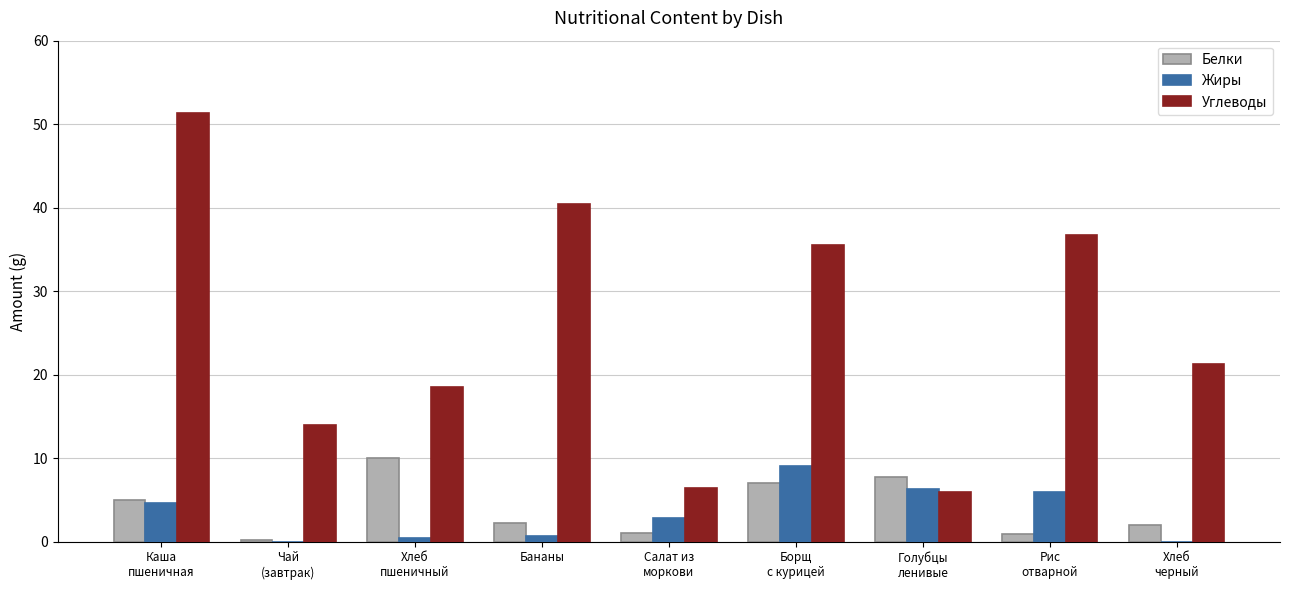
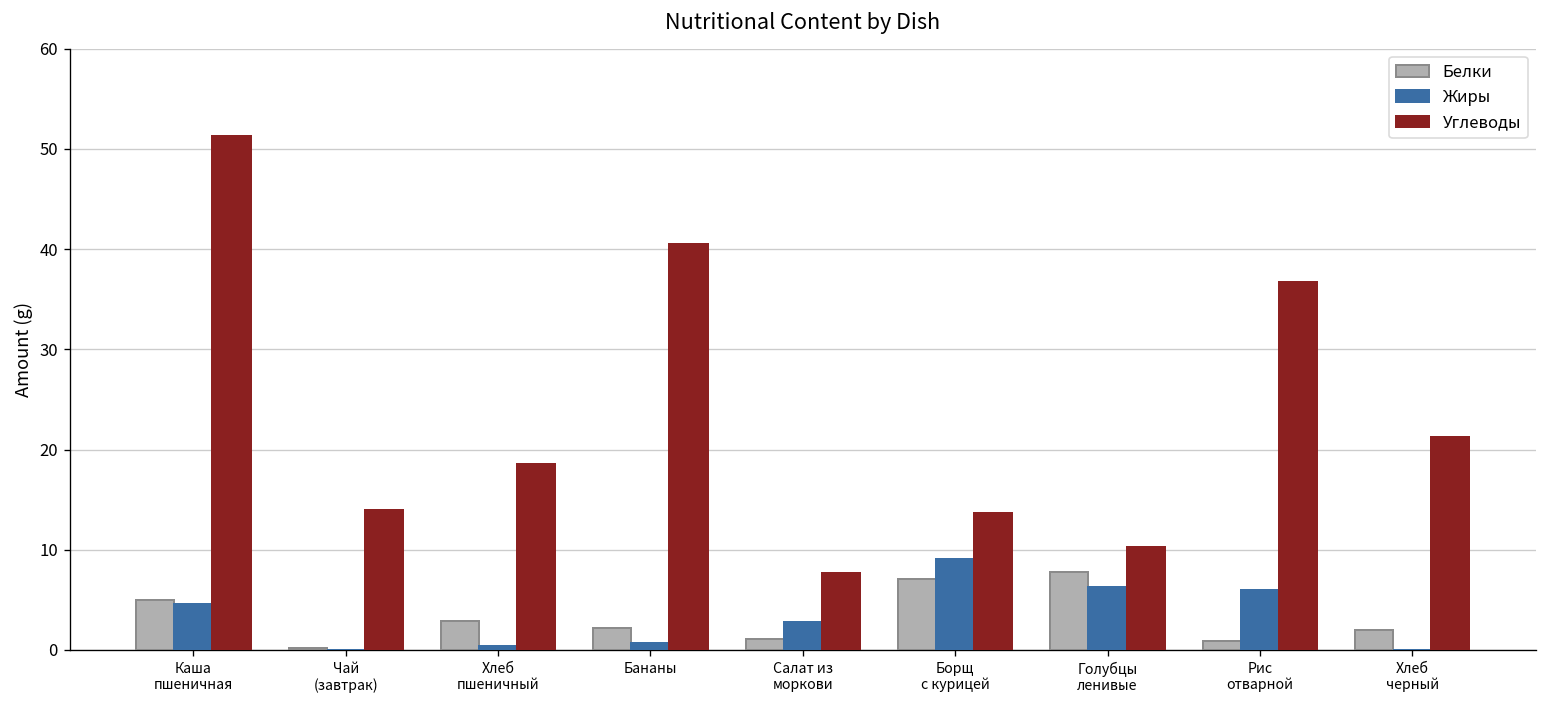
Белки, Хлеб пшеничный: 10 -> 3
Углеводы, Салат из моркови: 6 -> 8
Углеводы, Борщ с курицей: 36 -> 14
Углеводы, Голубцы ленивые: 6 -> 10
